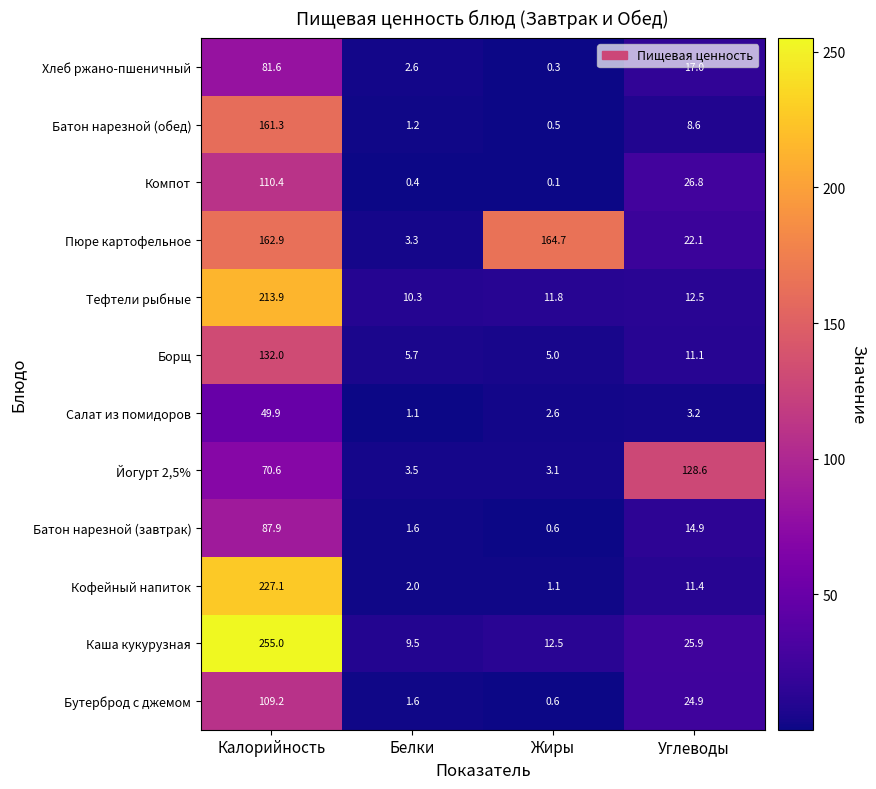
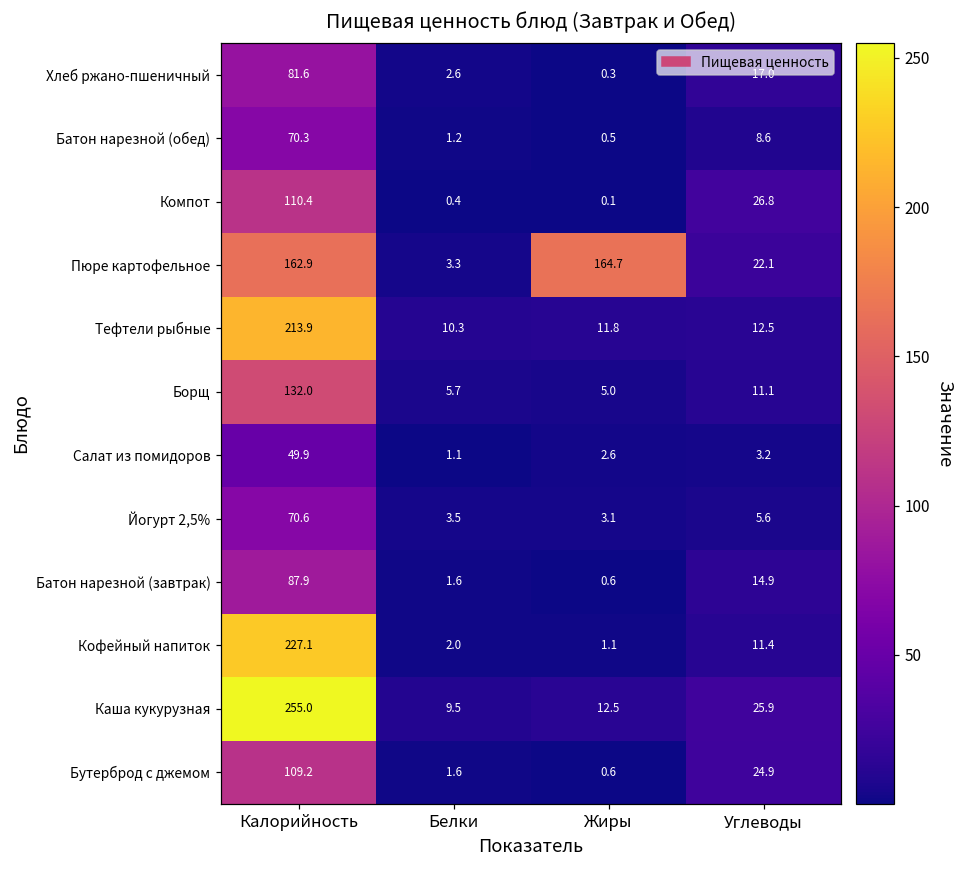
Батон нарезной (обед), Калорийность: 161.3 -> 70.3
Йогурт 2,5%, Углеводы: 128.6 -> 5.6
